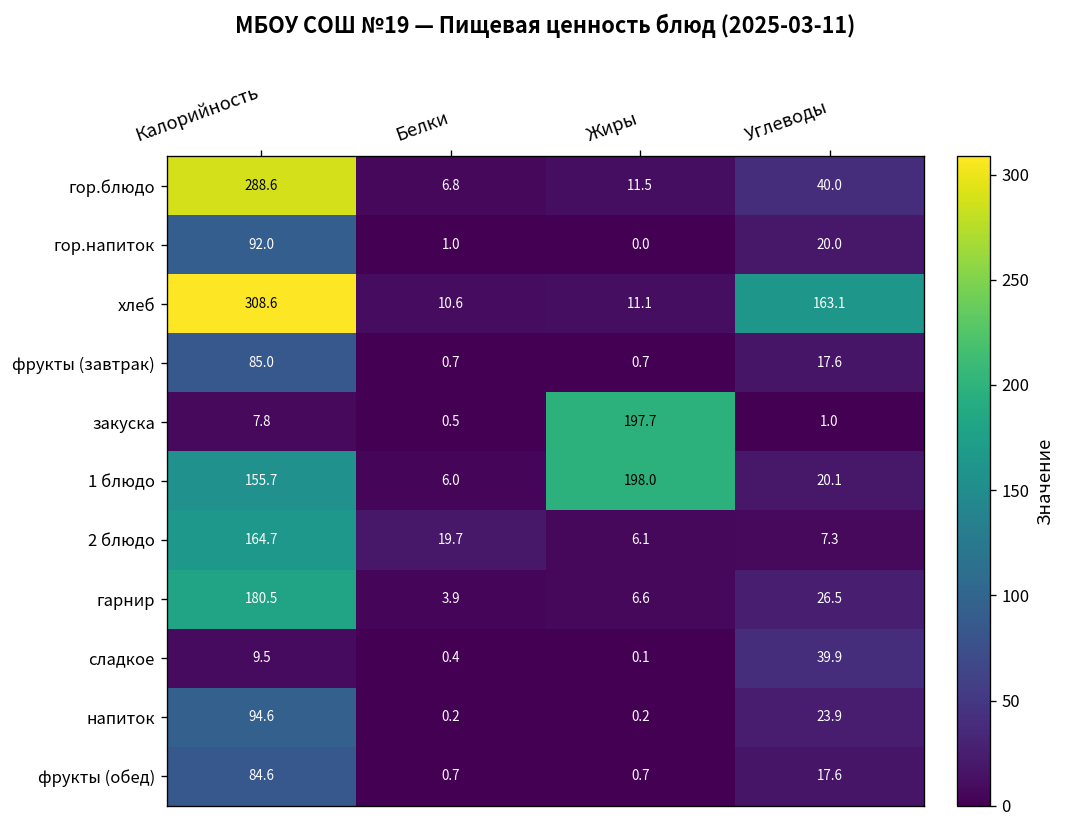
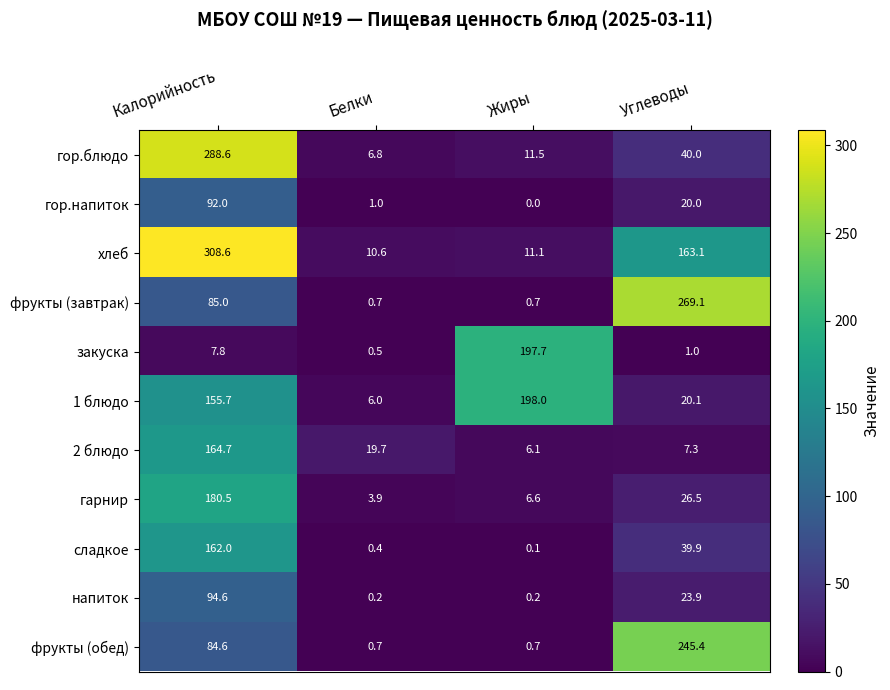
фрукты (завтрак), Углеводы: 17.6 -> 269.1
сладкое, Калорийность: 9.5 -> 162.0
фрукты (обед), Углеводы: 17.6 -> 245.4
